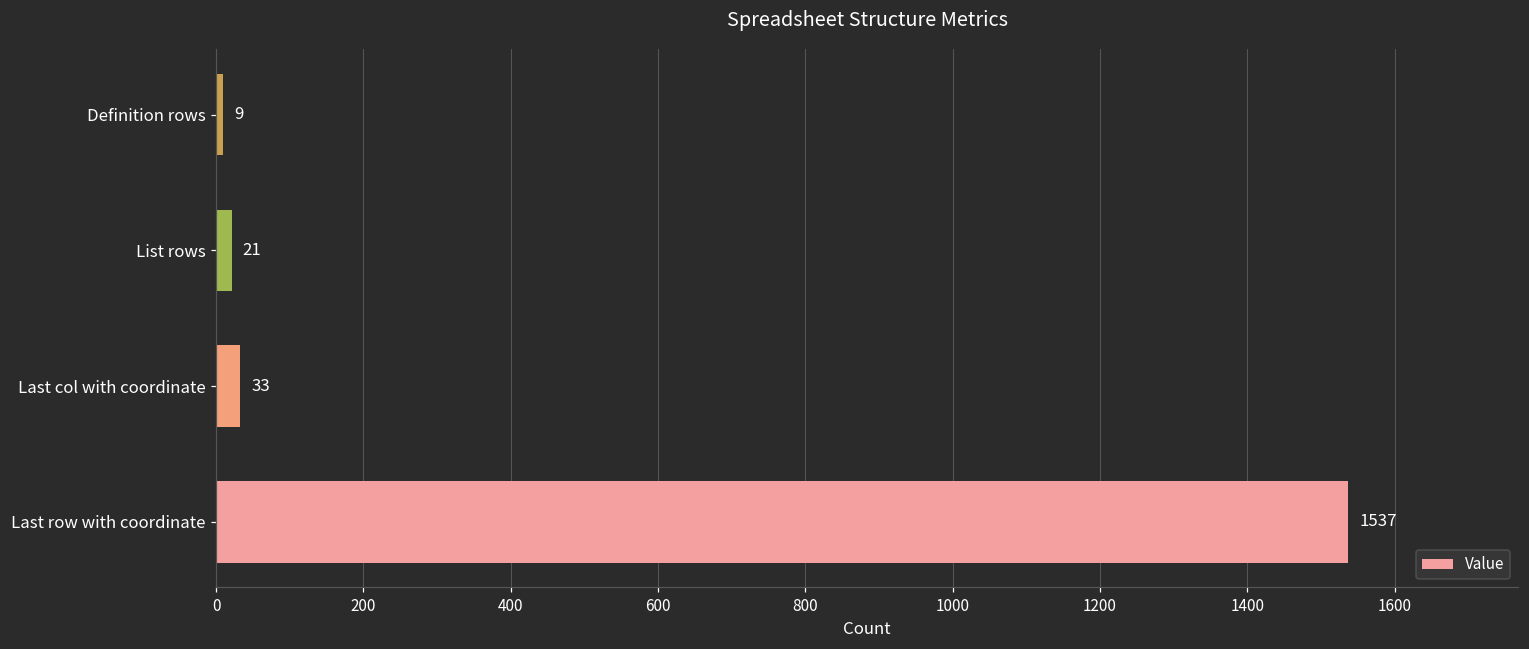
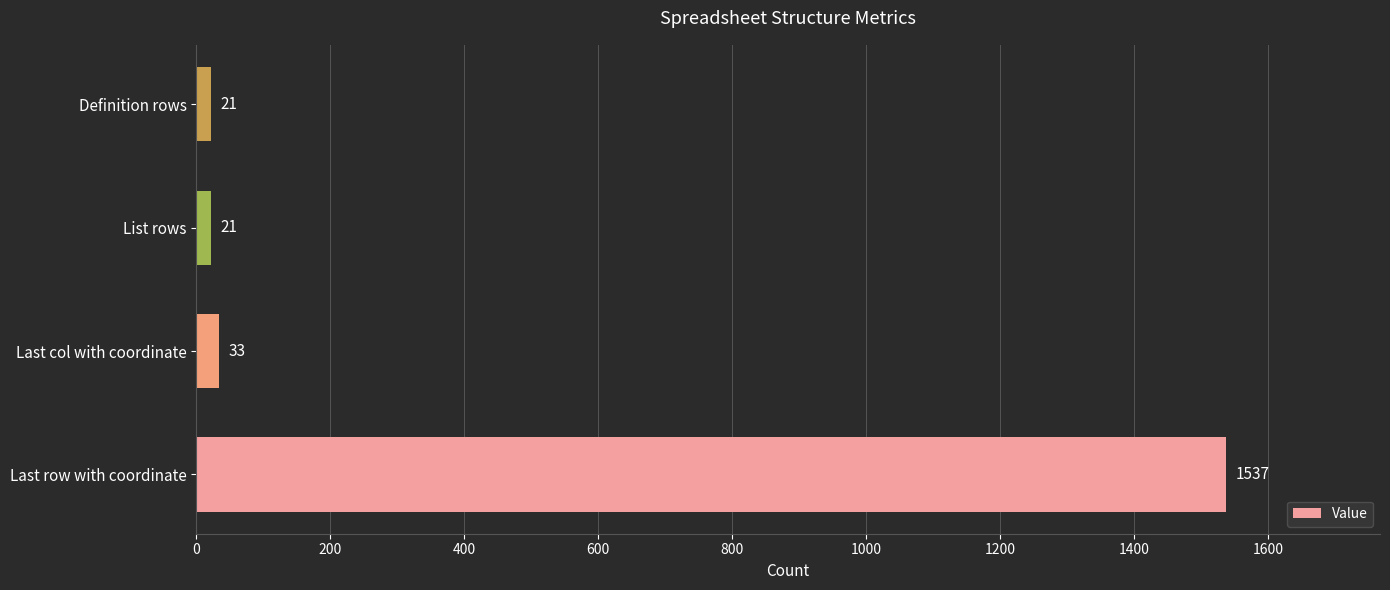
Definition rows: 9 -> 21
